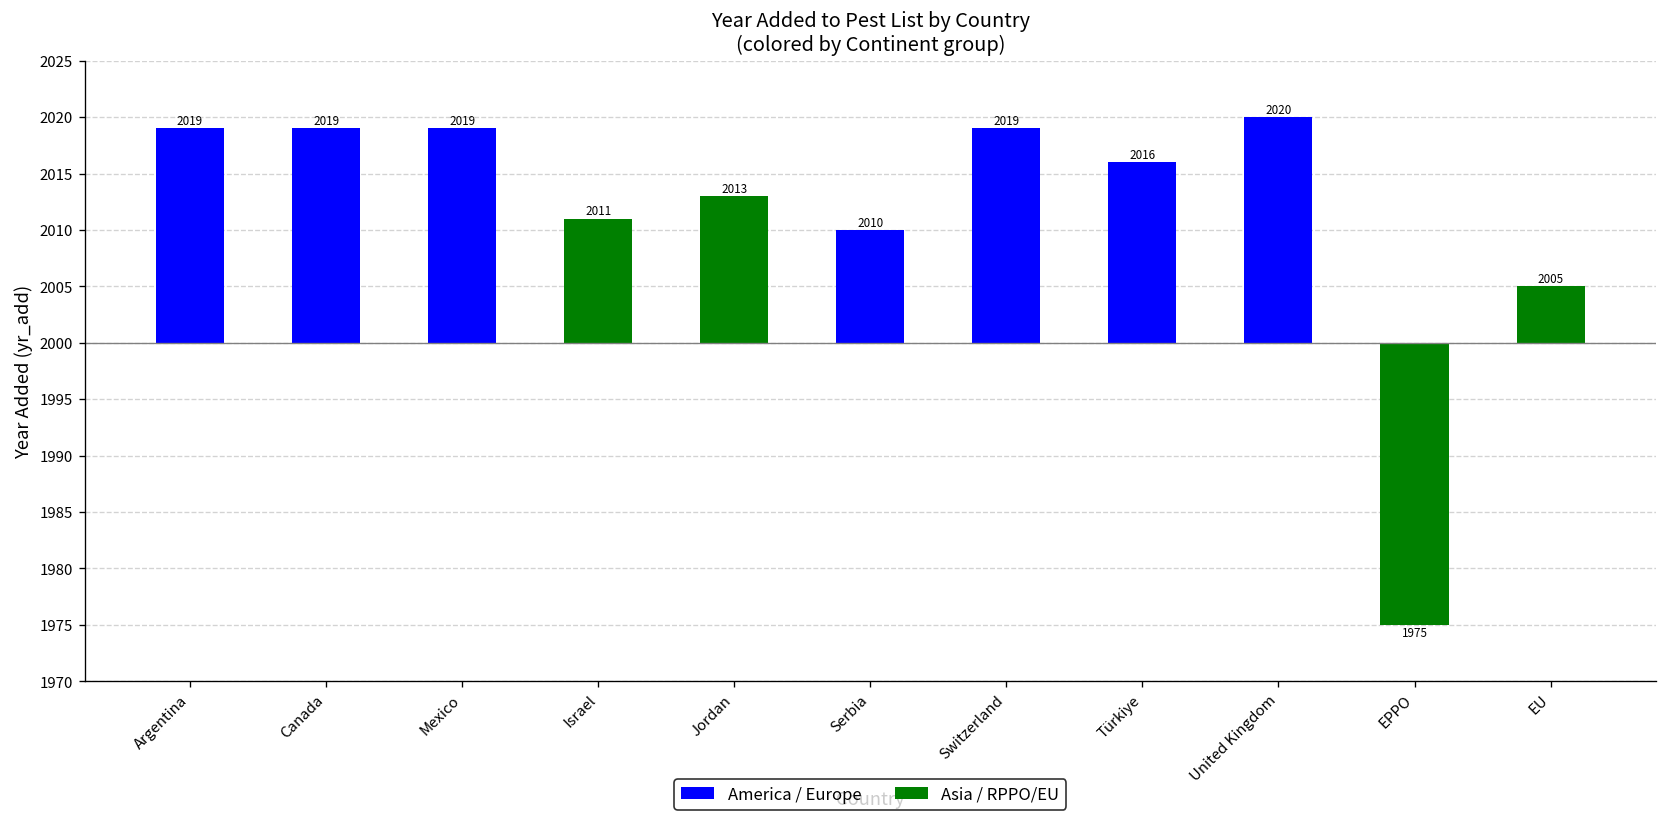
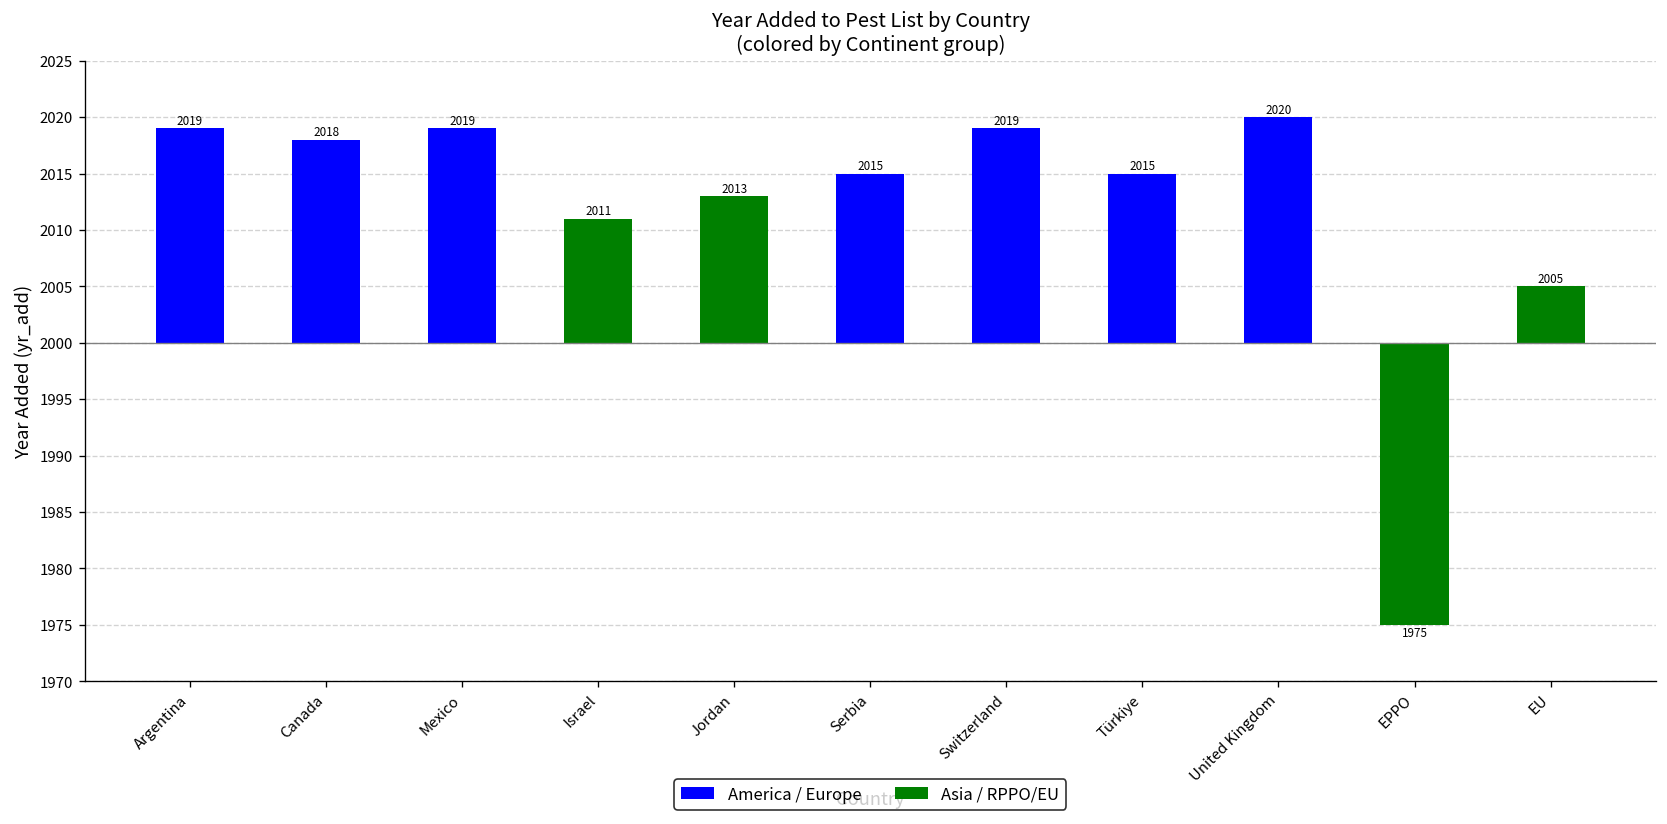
Canada: 2019 -> 2018
Serbia: 2010 -> 2015
Türkiye: 2016 -> 2015
